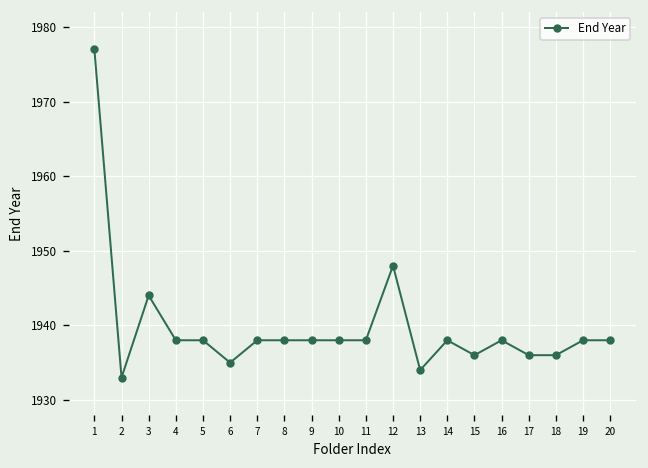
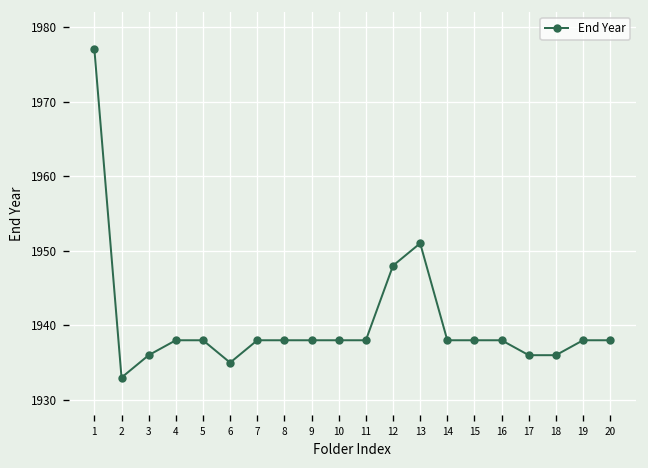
3: 1944 -> 1936
13: 1934 -> 1951
15: 1936 -> 1938
